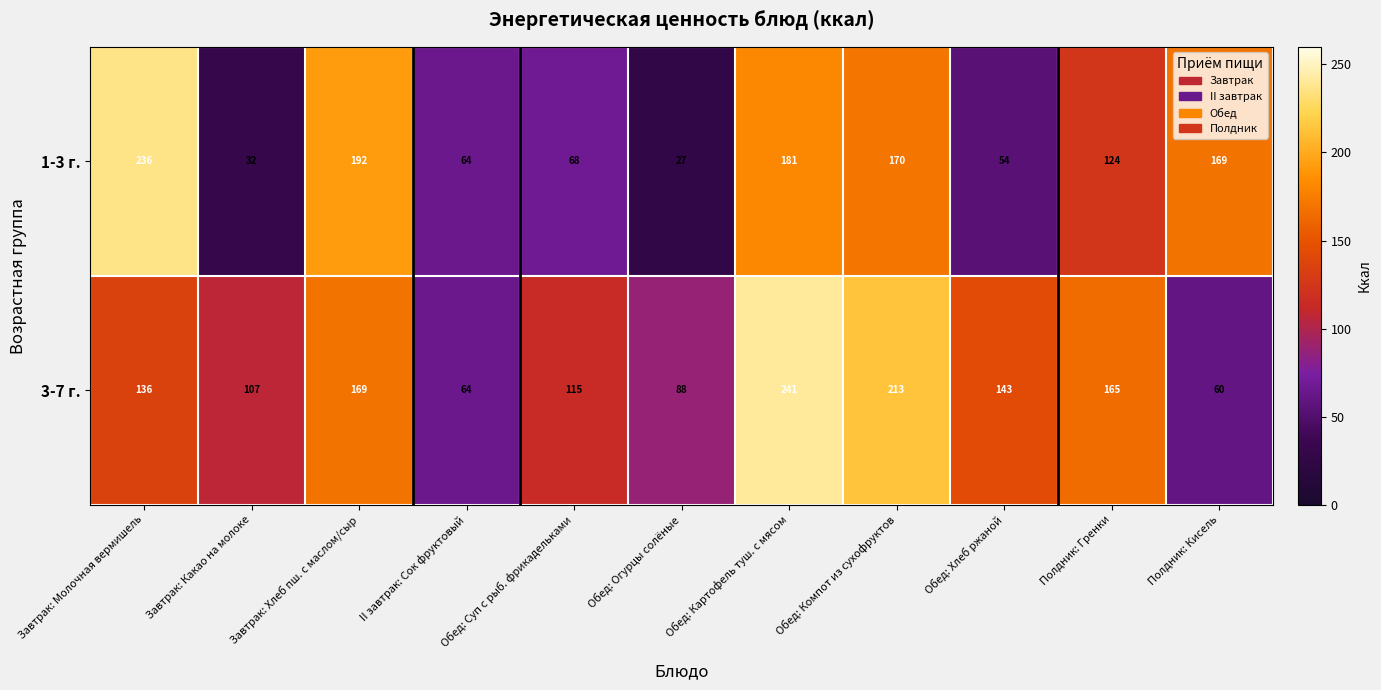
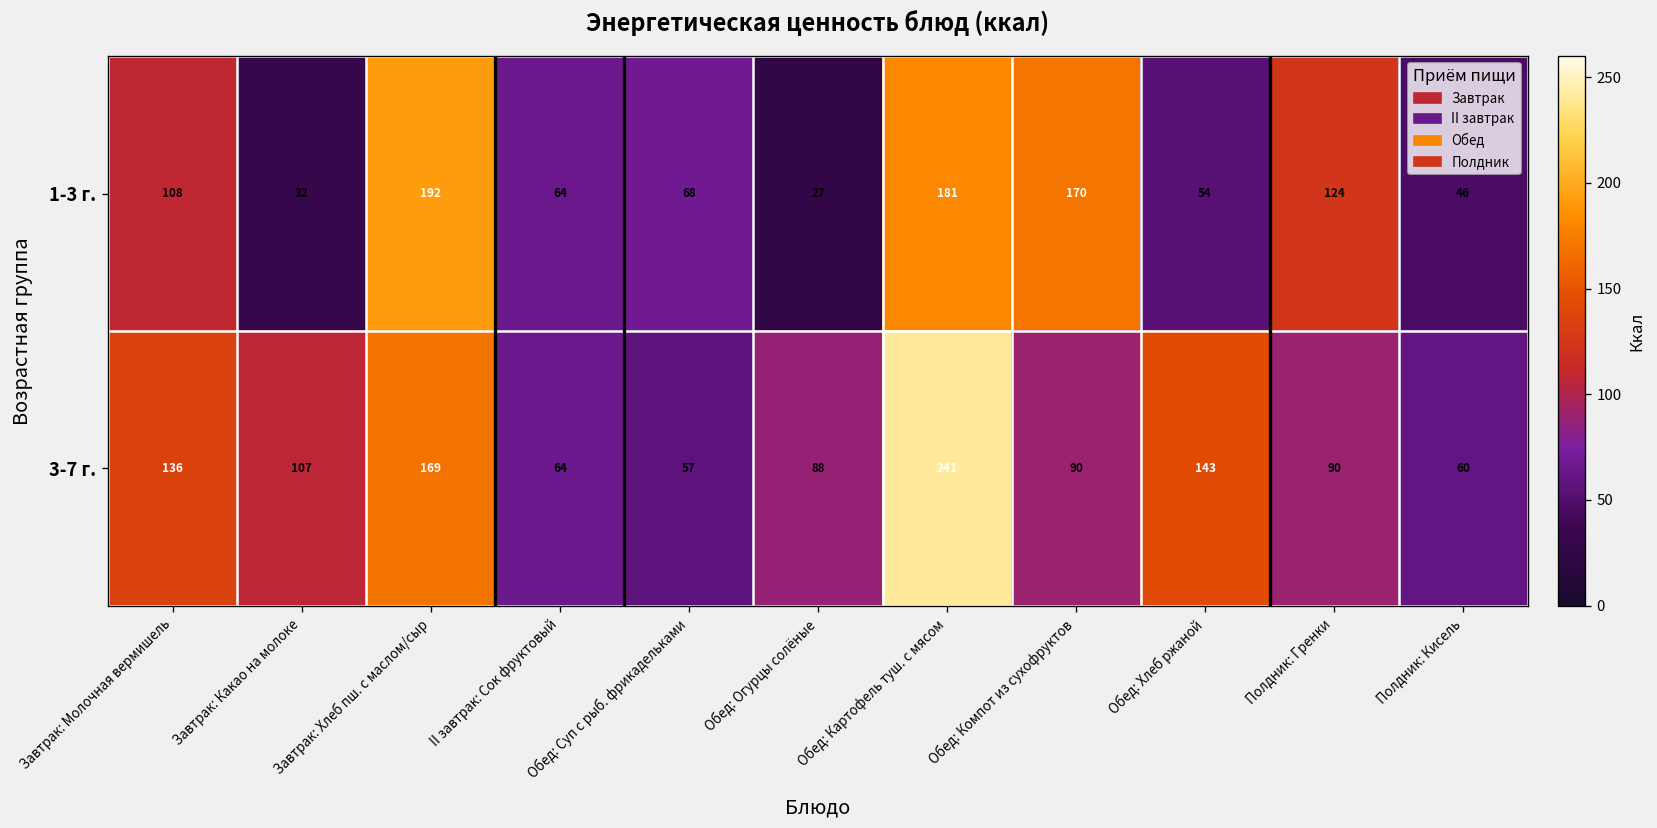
1-3 г., Завтрак: Молочная вермишель: 236 -> 108
1-3 г., Полдник: Кисель: 169 -> 46
3-7 г., Обед: Суп с рыб. фрикадельками: 115 -> 57
3-7 г., Обед: Компот из сухофруктов: 213 -> 90
3-7 г., Полдник: Гренки: 165 -> 90
